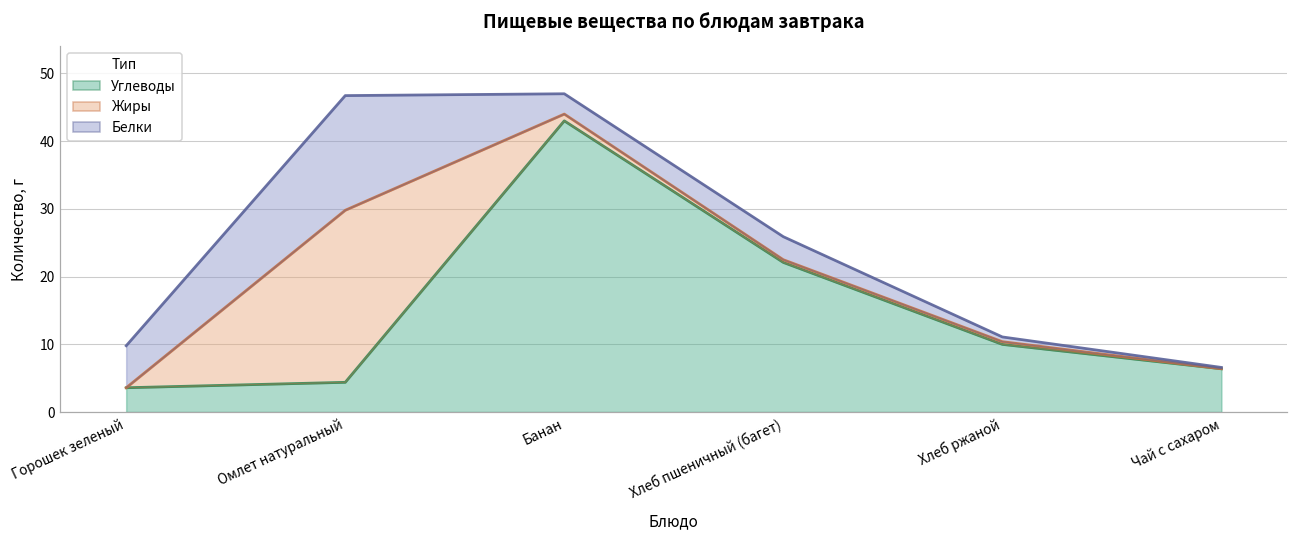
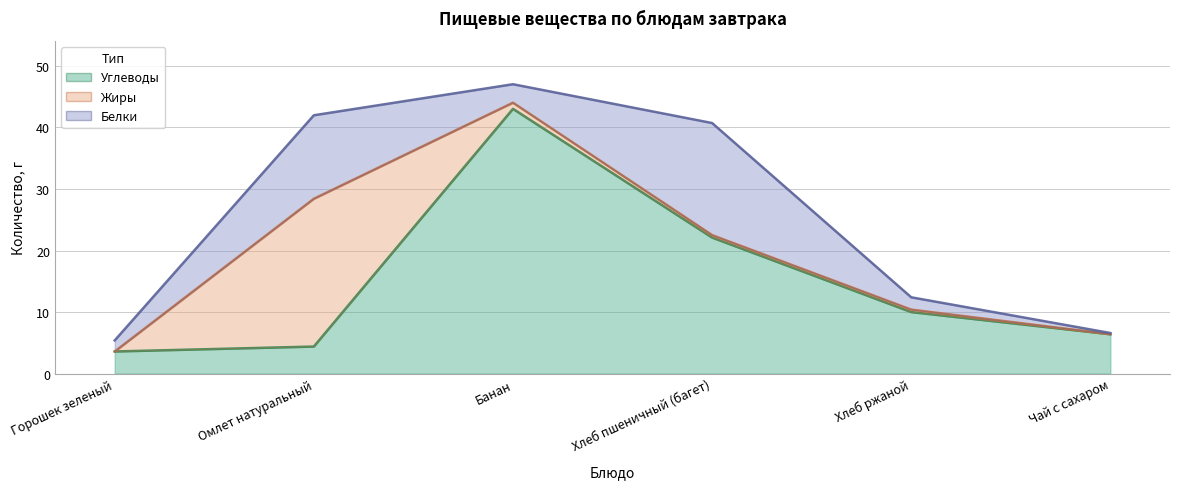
Белки, Горошек зеленый: 6 -> 2
Жиры, Омлет натуральный: 25 -> 24
Белки, Омлет натуральный: 17 -> 14
Белки, Хлеб пшеничный (багет): 3 -> 18
Белки, Хлеб ржаной: 1 -> 2
